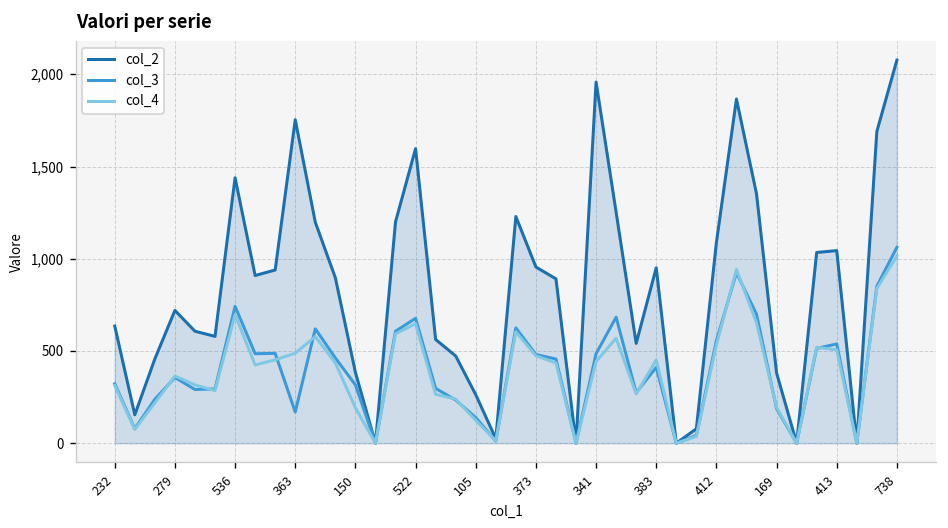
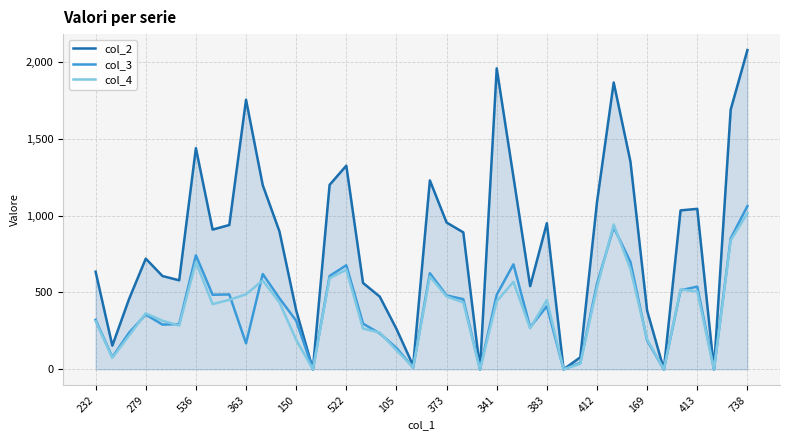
col_2, 522: 1,600 -> 1,330
